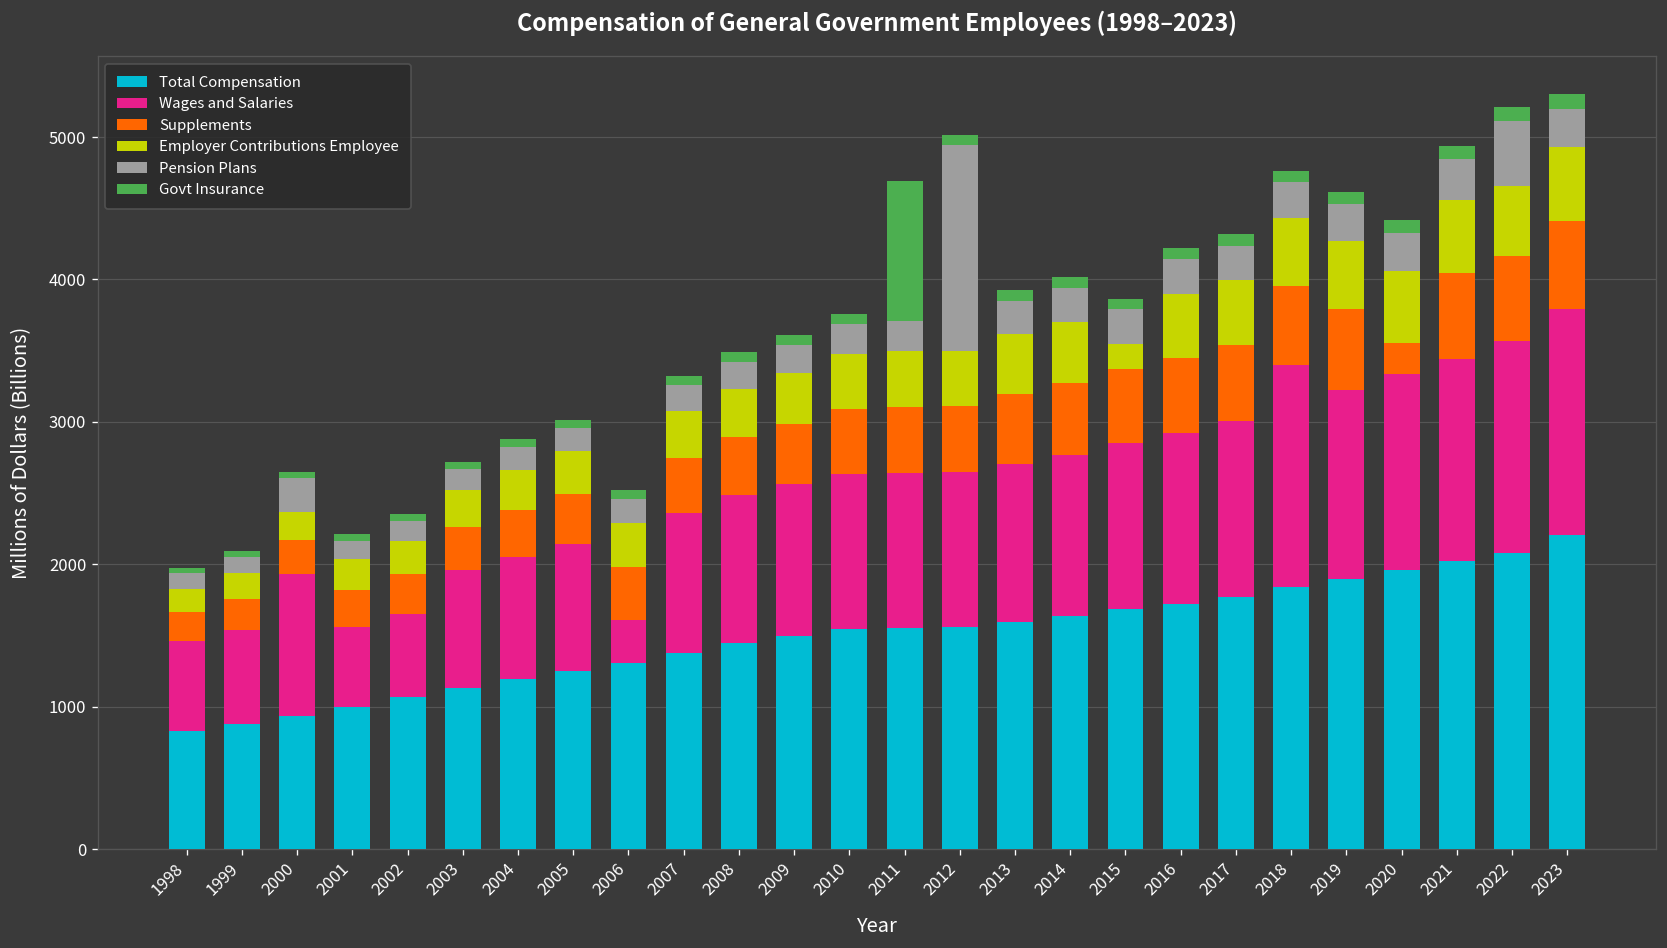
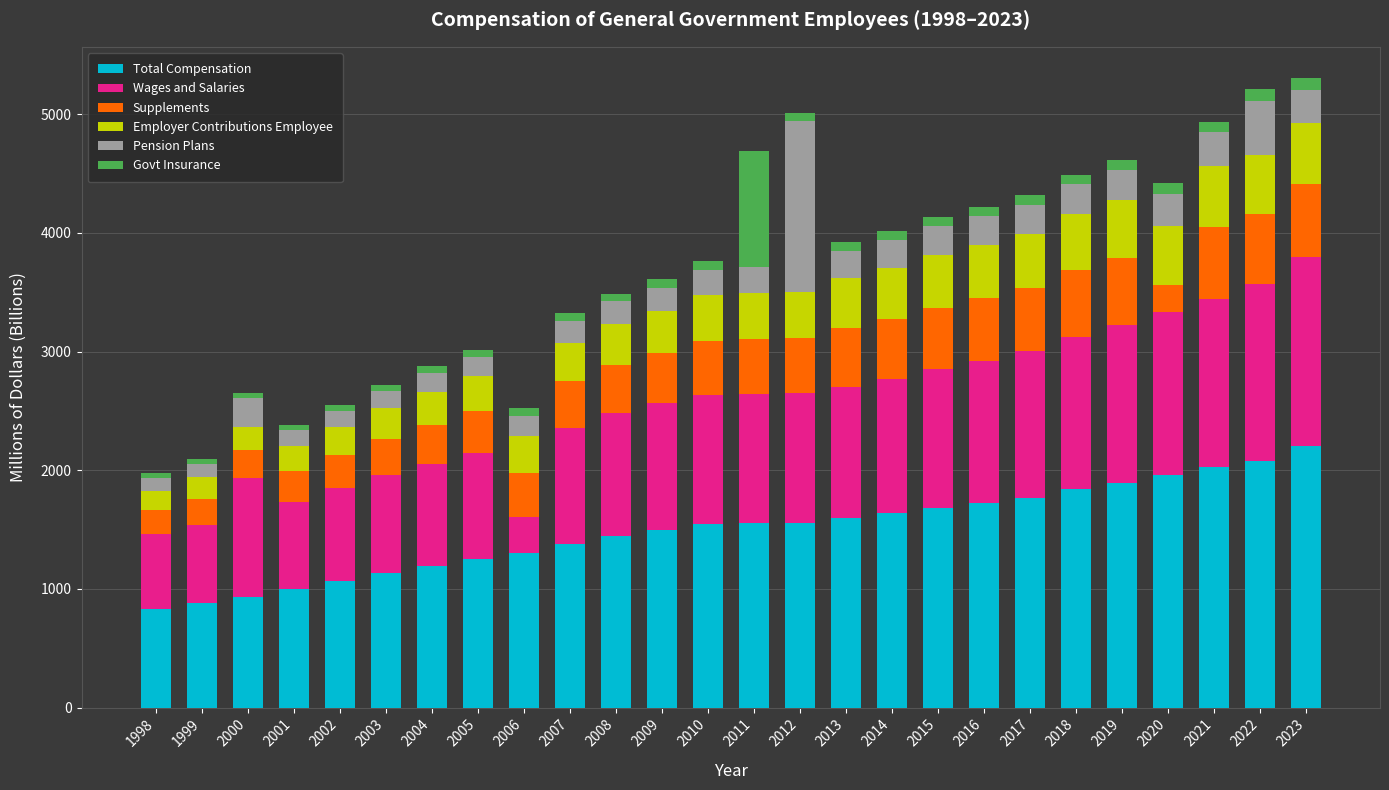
Wages and Salaries, 2001: 560 -> 740
Wages and Salaries, 2002: 590 -> 780
Employer Contributions Employee, 2015: 180 -> 440
Wages and Salaries, 2018: 1560 -> 1280
